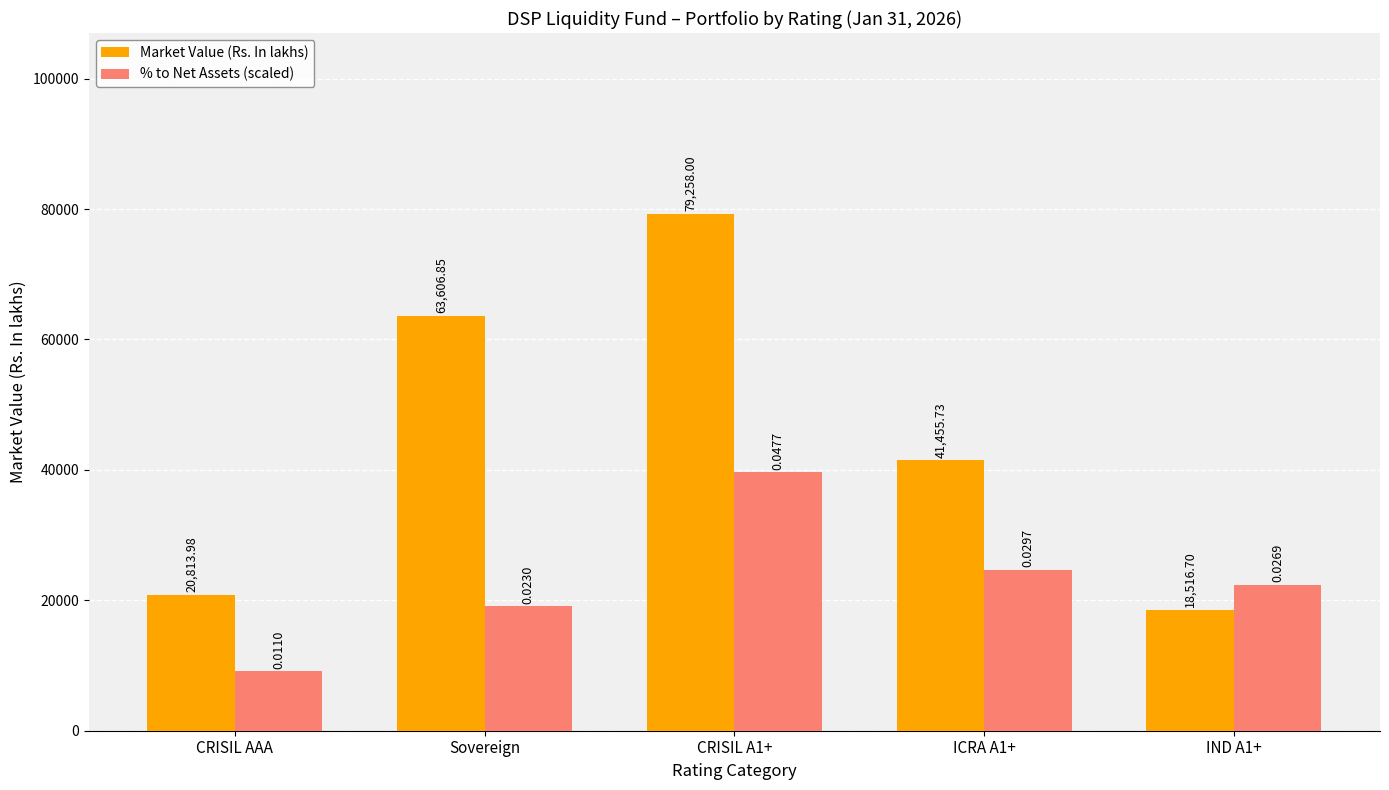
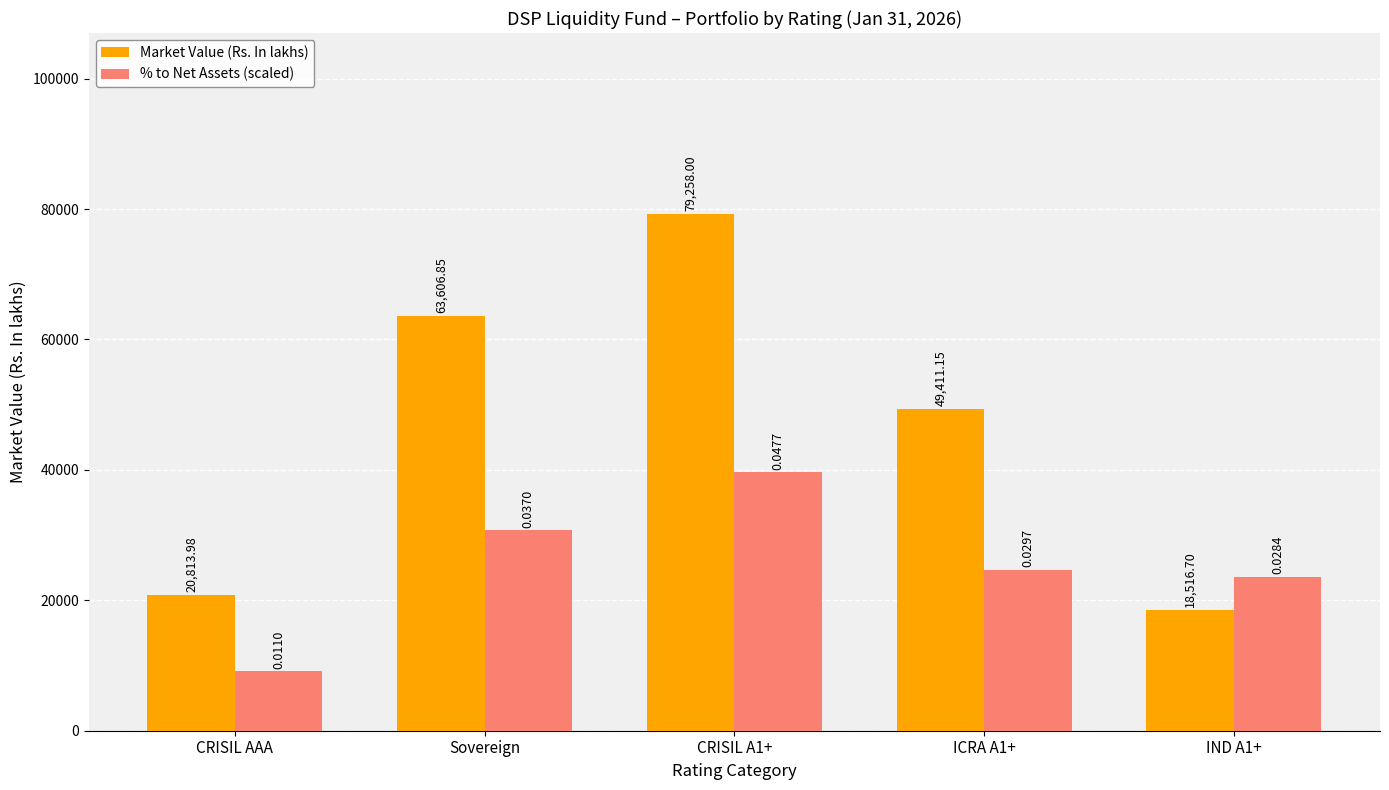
% to Net Assets (scaled), Sovereign: 0.0230 -> 0.0370
Market Value (Rs. In lakhs), ICRA A1+: 41,455.73 -> 49,411.15
% to Net Assets (scaled), IND A1+: 0.0269 -> 0.0284
